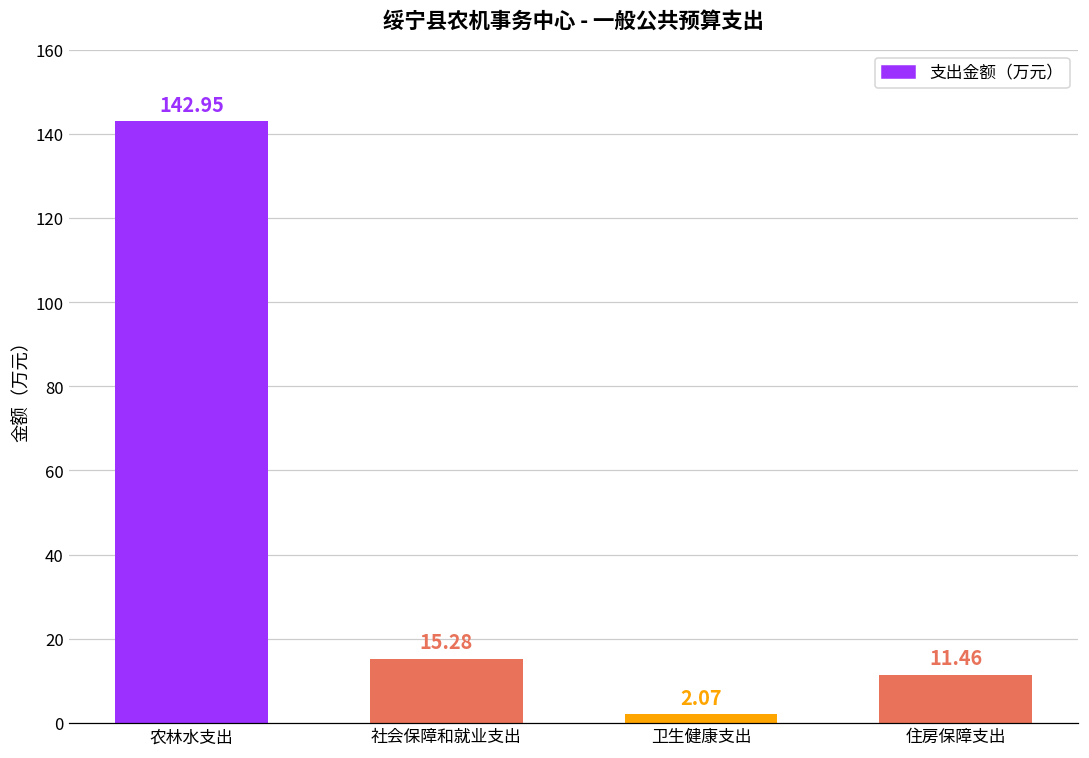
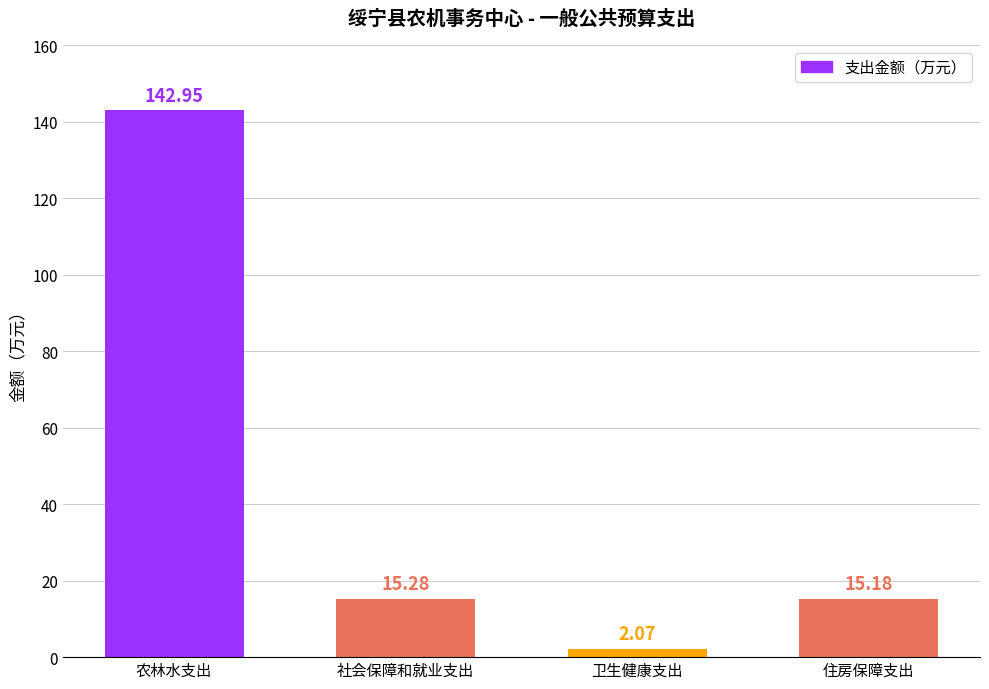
住房保障支出: 11.46 -> 15.18
